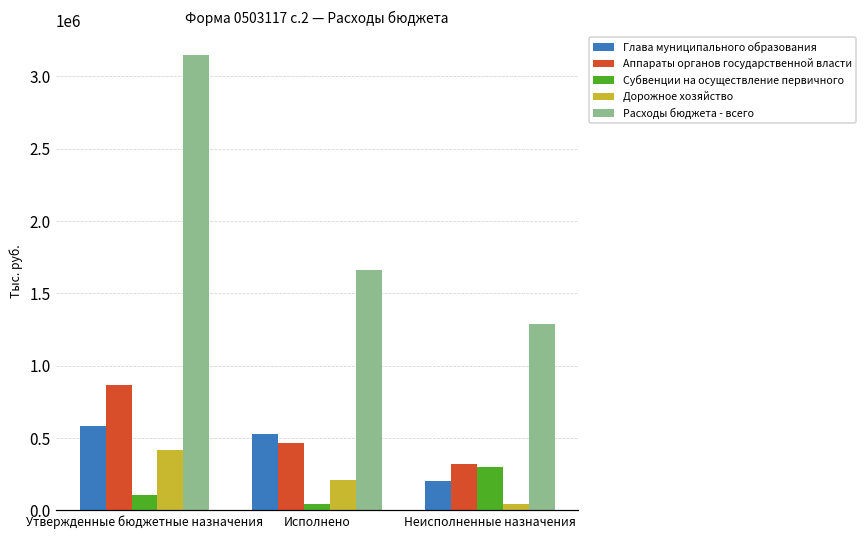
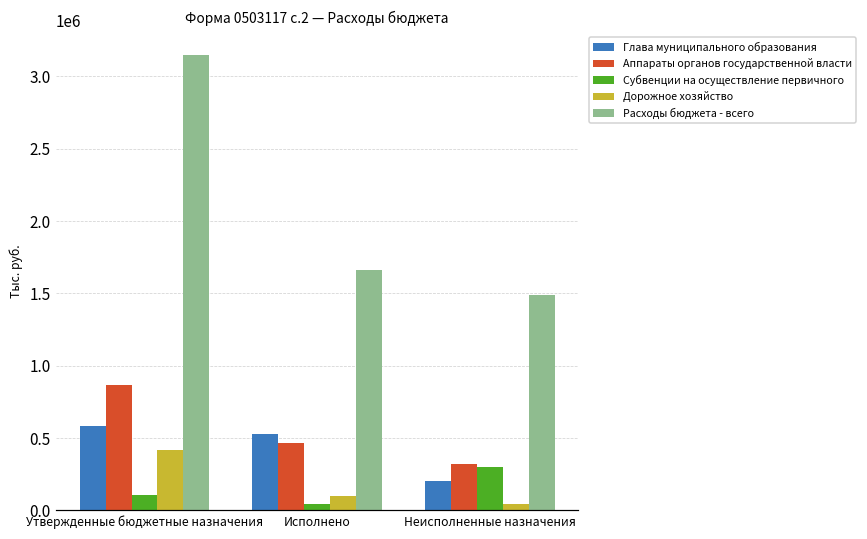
Дорожное хозяйство, Исполнено: 210000 -> 100000
Расходы бюджета - всего, Неисполненные назначения: 1290000 -> 1490000
